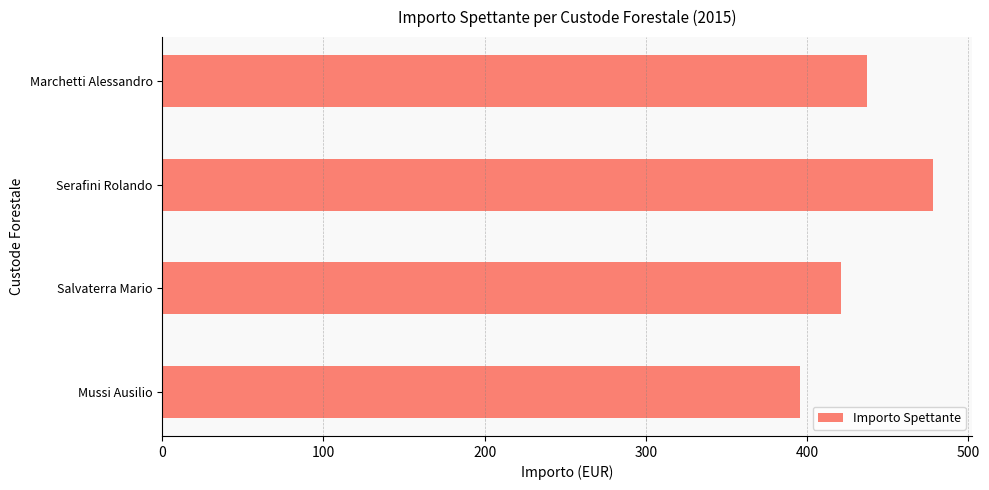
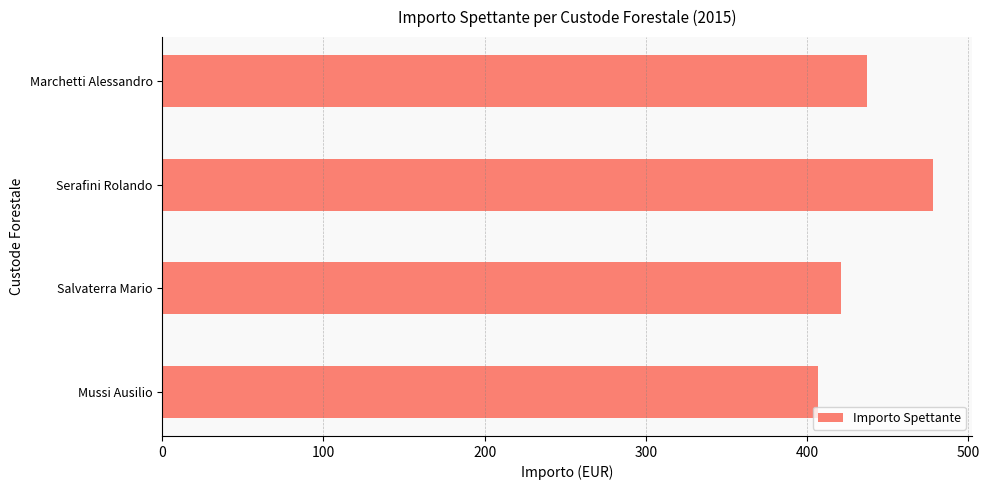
Mussi Ausilio: 396 -> 407
